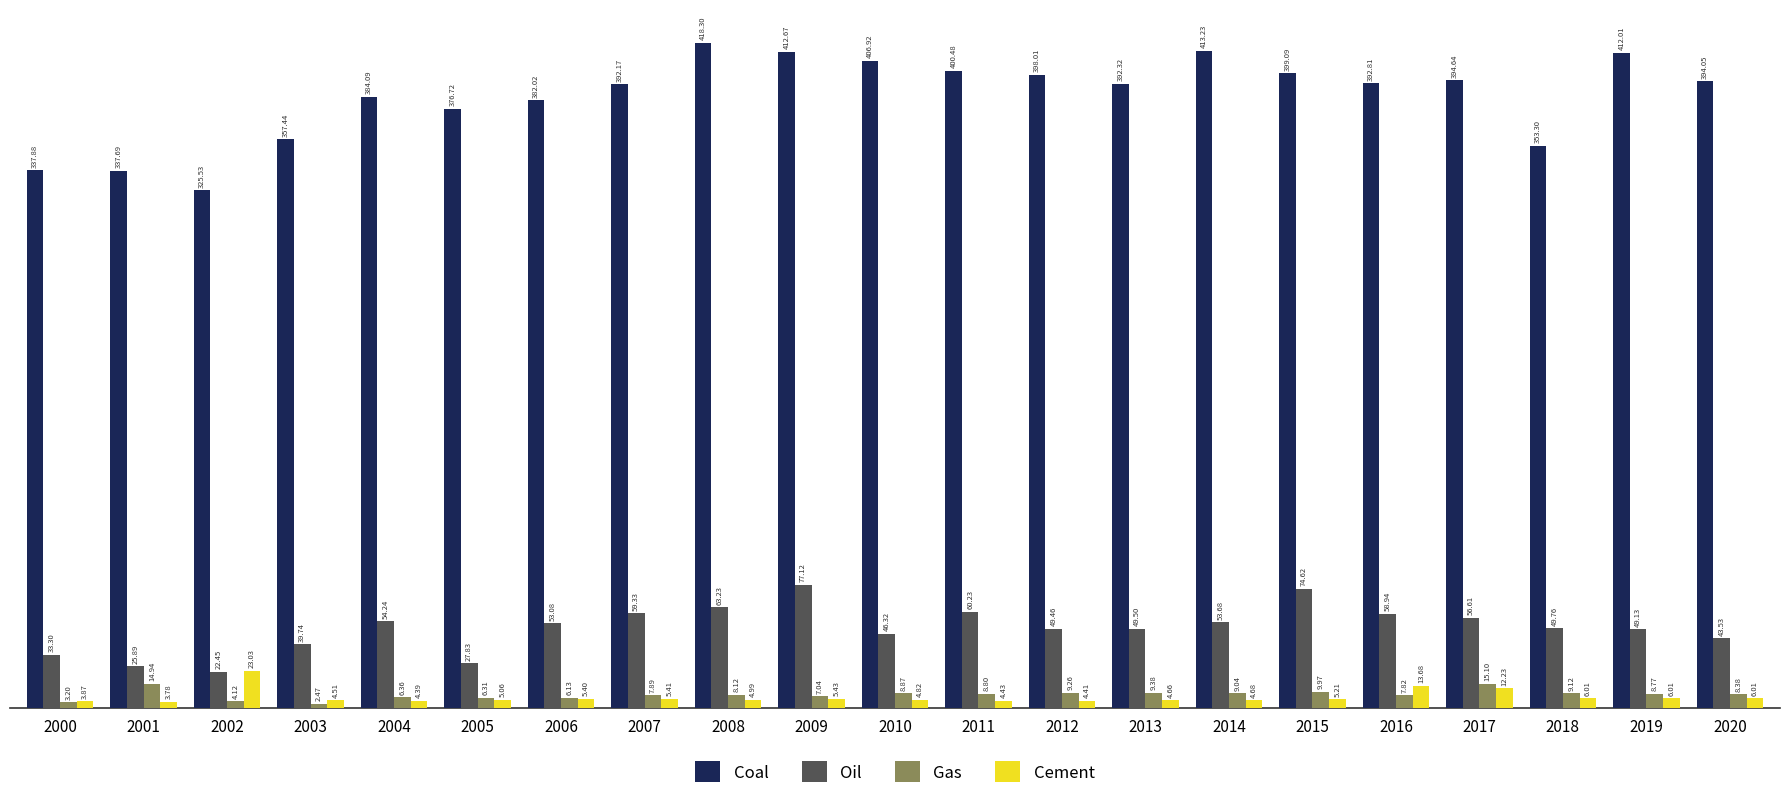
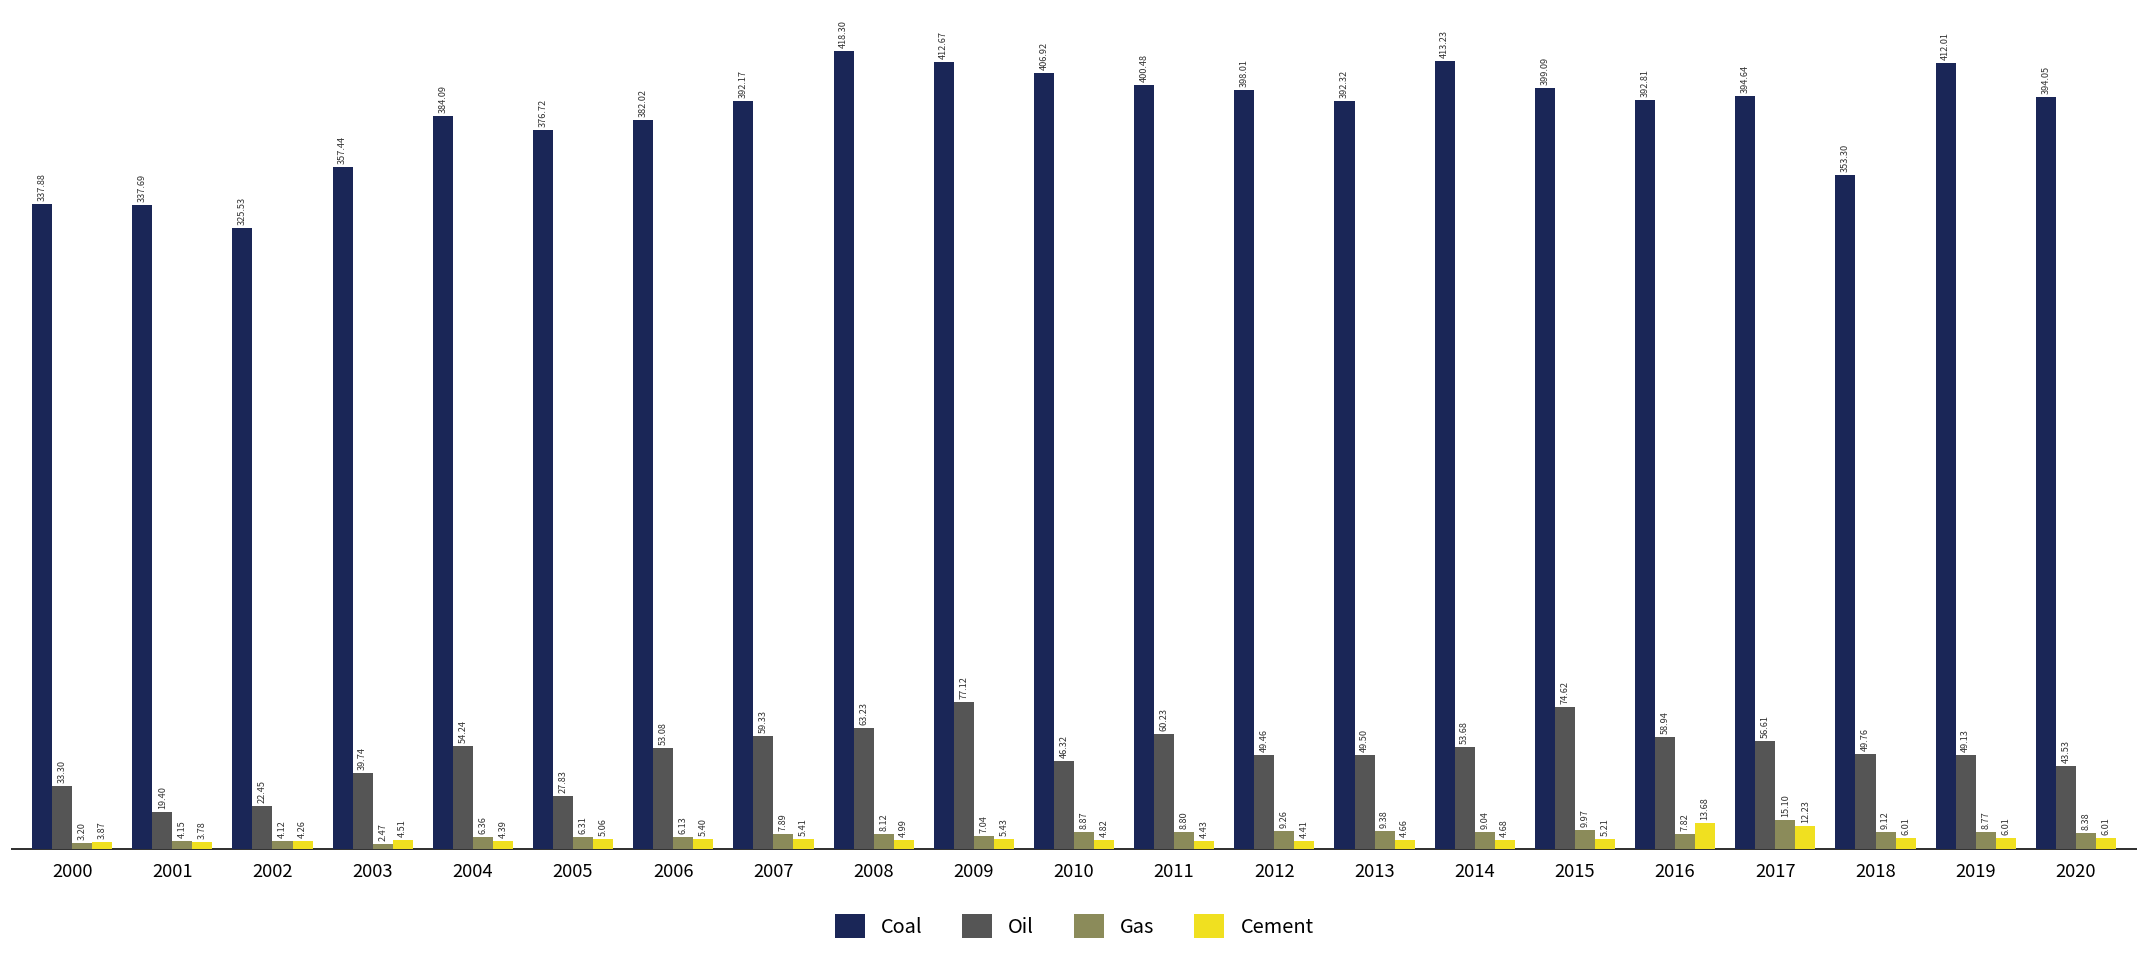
Oil, 2001: 25.89 -> 19.40
Gas, 2001: 14.94 -> 4.15
Cement, 2002: 23.03 -> 4.26
